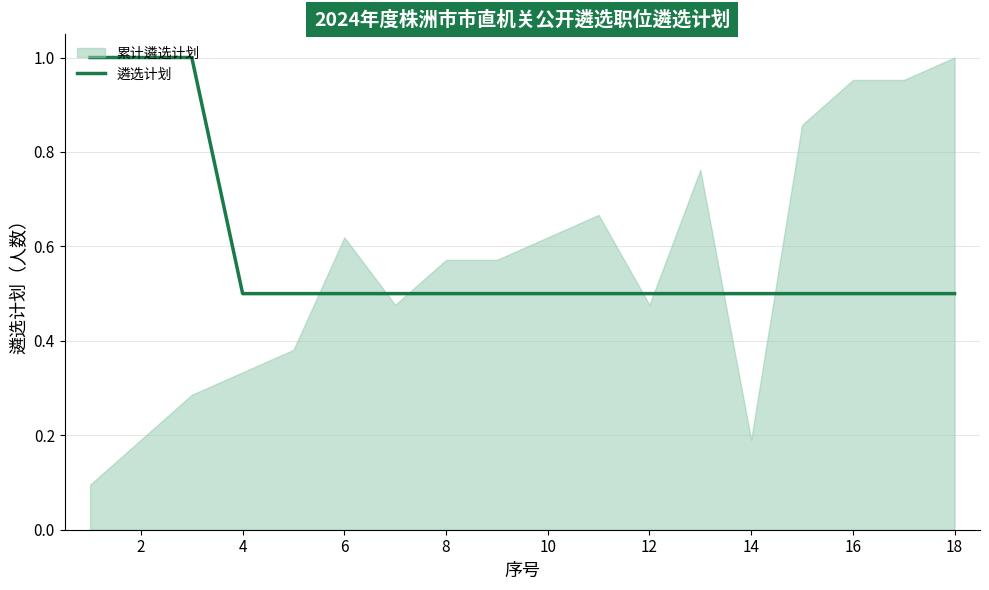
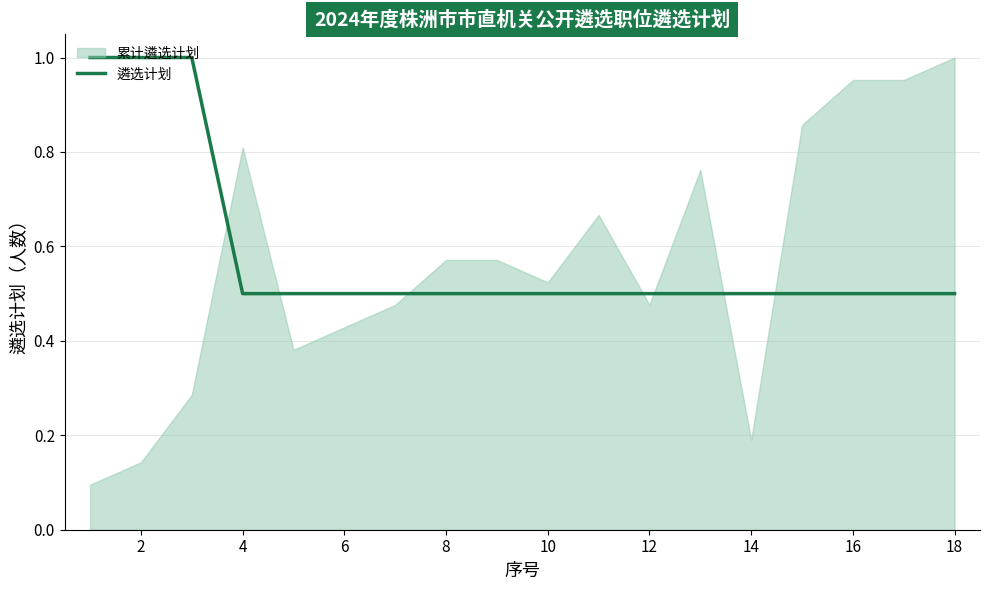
累计遴选计划, 2: 0.19 -> 0.14
累计遴选计划, 4: 0.33 -> 0.81
累计遴选计划, 6: 0.62 -> 0.43
累计遴选计划, 10: 0.62 -> 0.52
